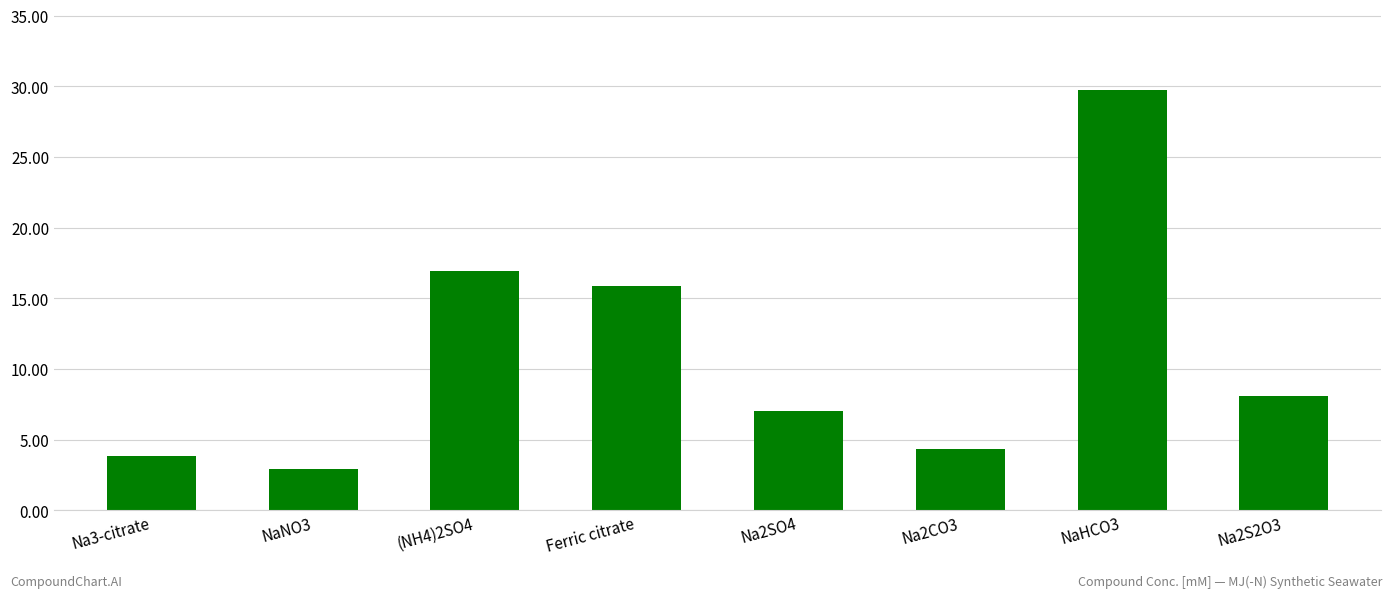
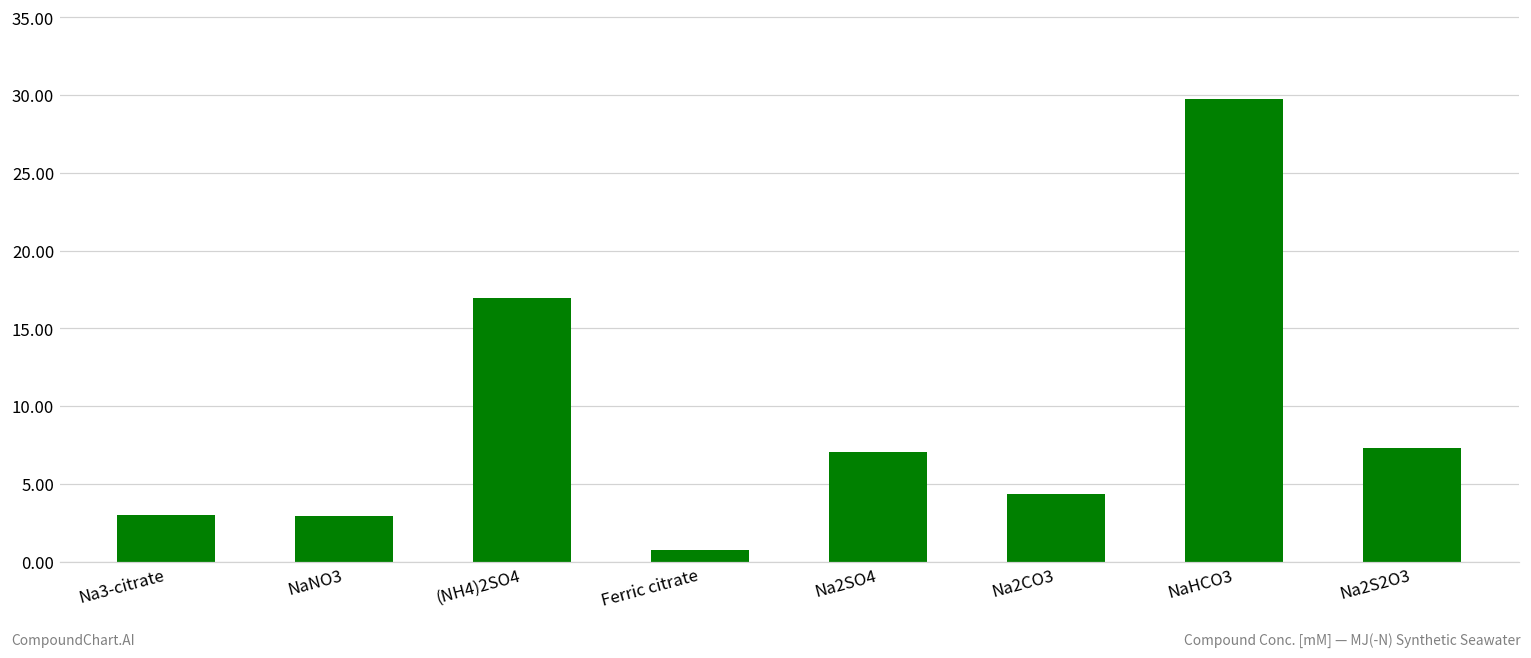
Na3-citrate: 3.9 -> 3.0
Ferric citrate: 15.9 -> 0.8
Na2S2O3: 8.1 -> 7.3
